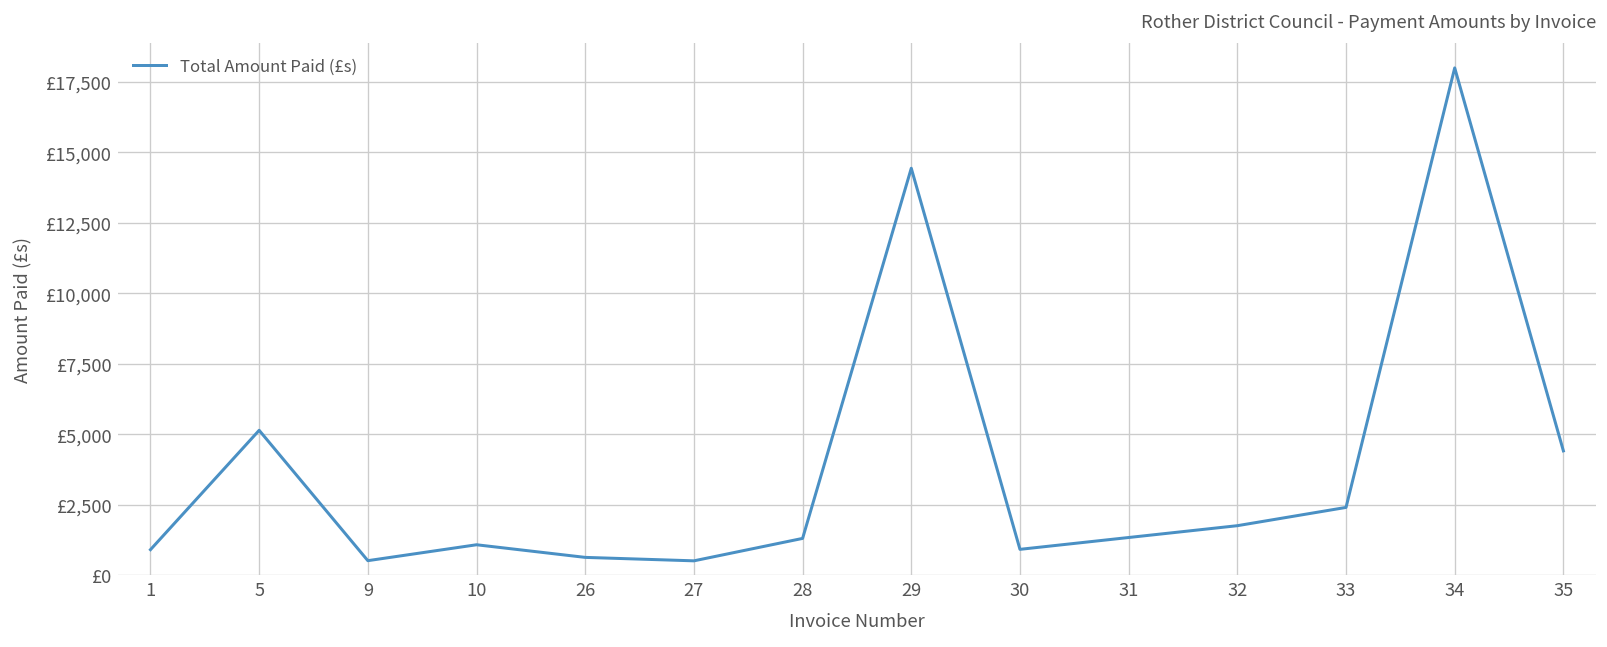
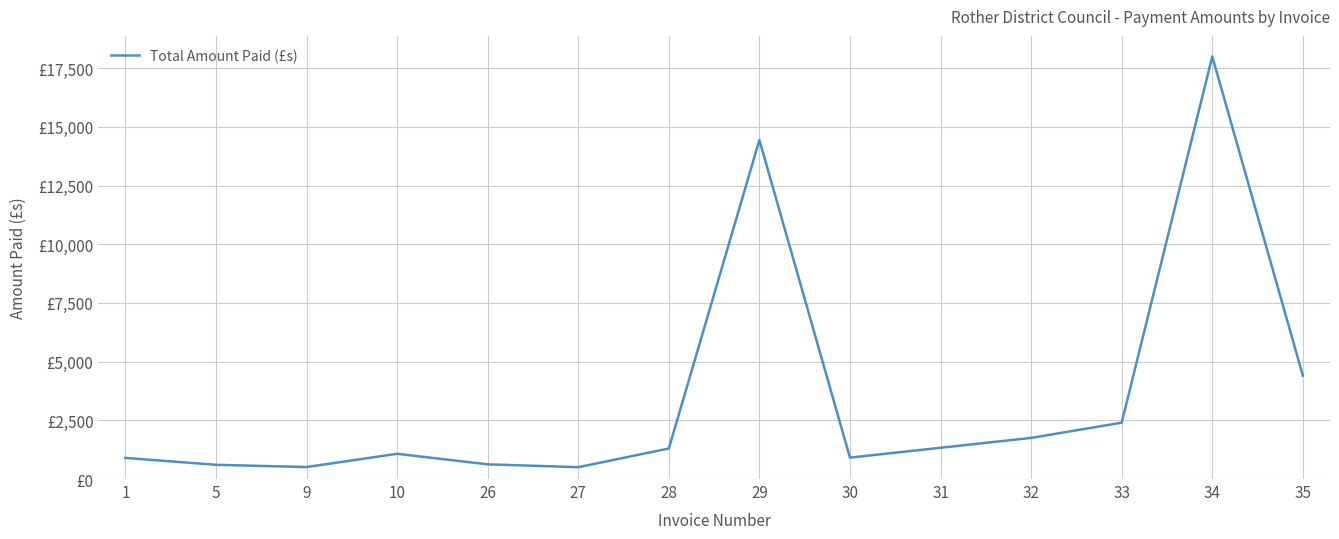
5: £5,100 -> £600
